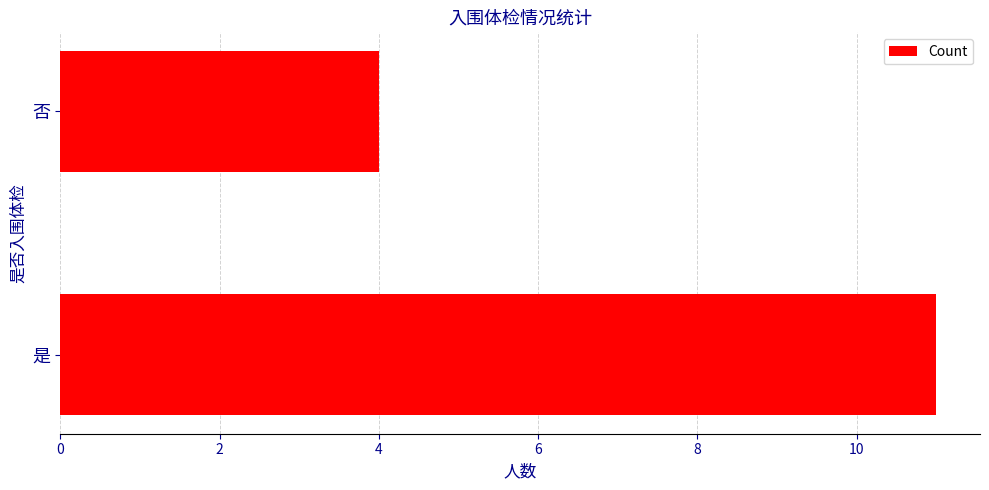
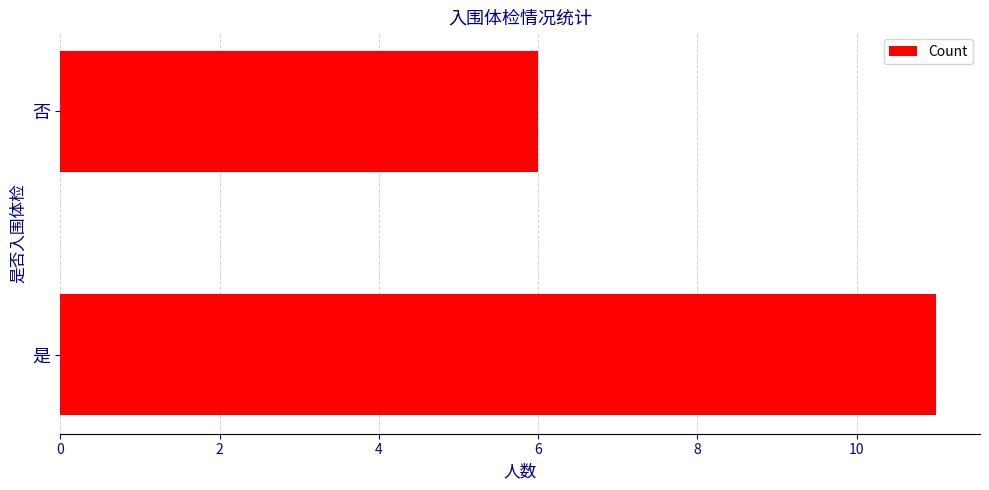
否: 4 -> 6
